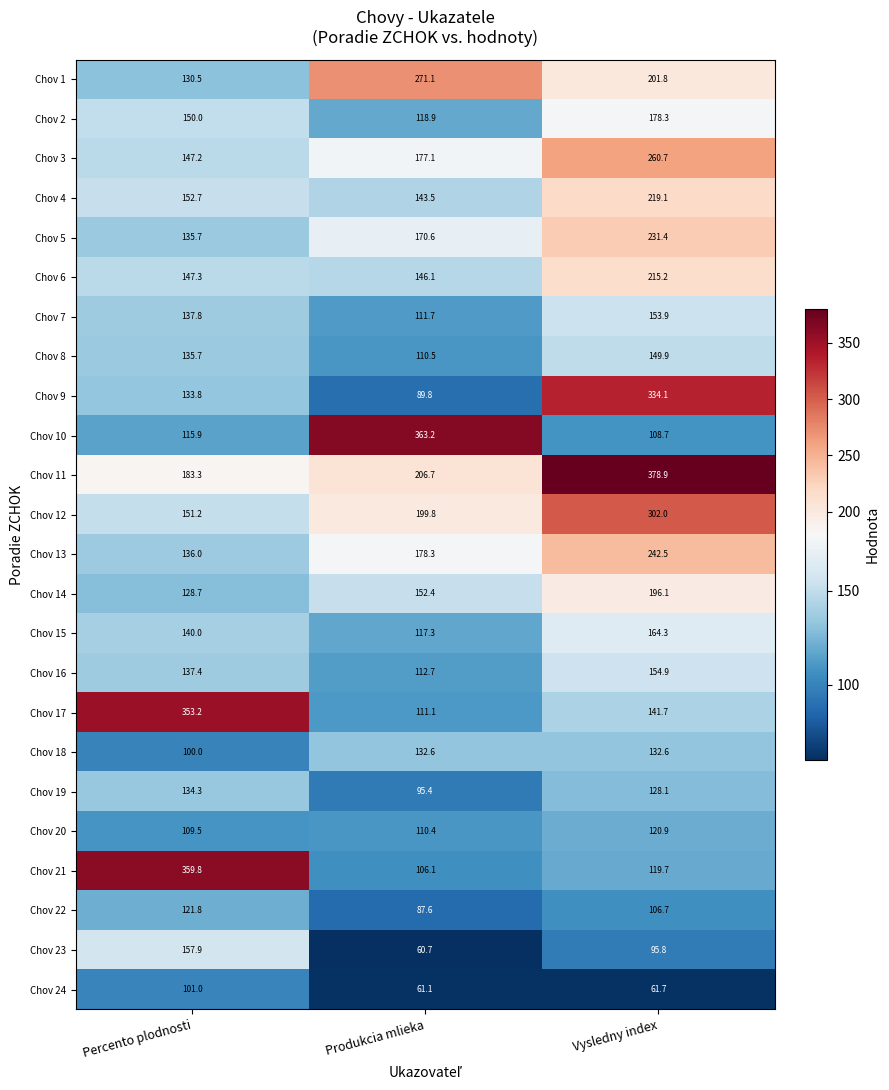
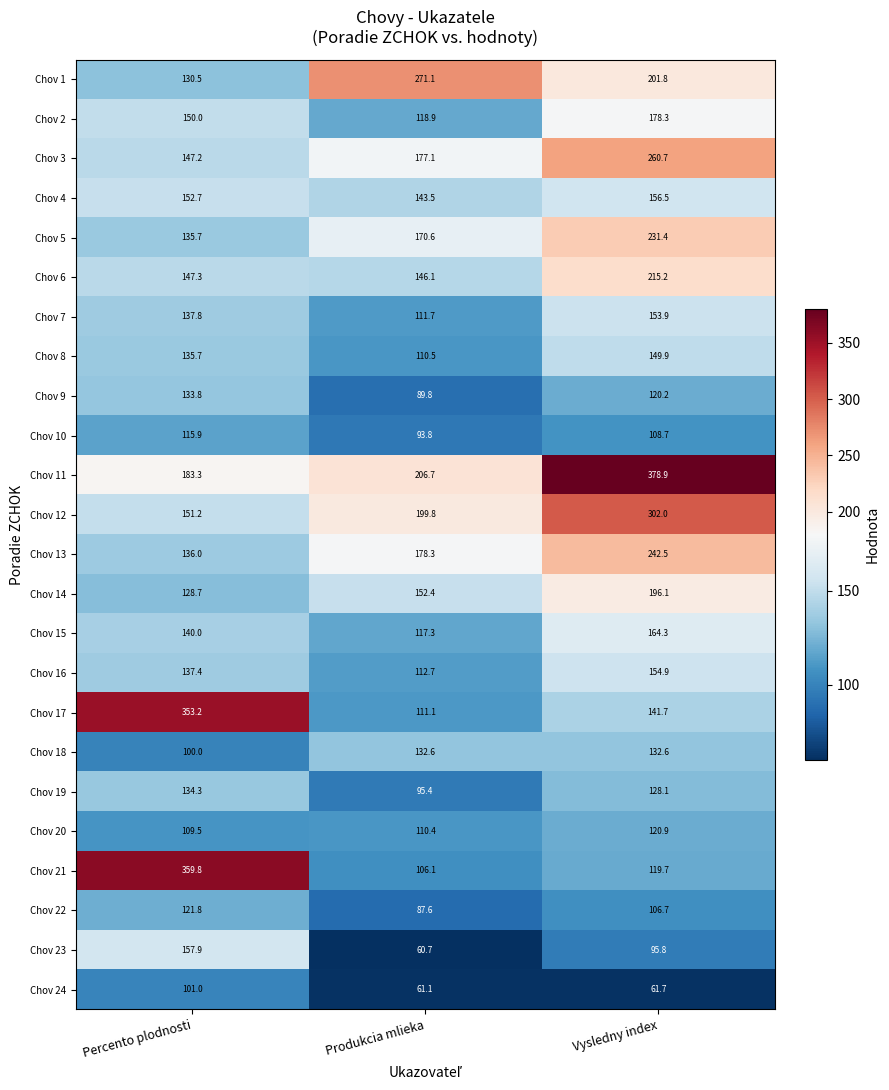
Chov 4, Vysledny index: 219.1 -> 156.5
Chov 9, Vysledny index: 334.1 -> 120.2
Chov 10, Produkcia mlieka: 363.2 -> 93.8
